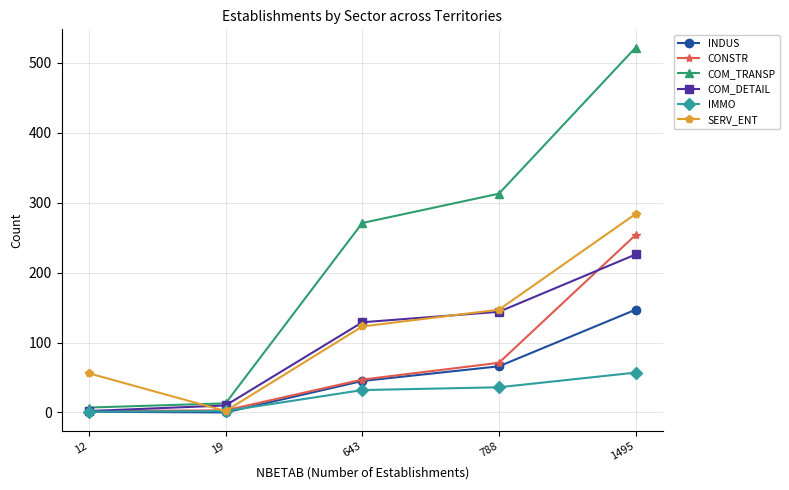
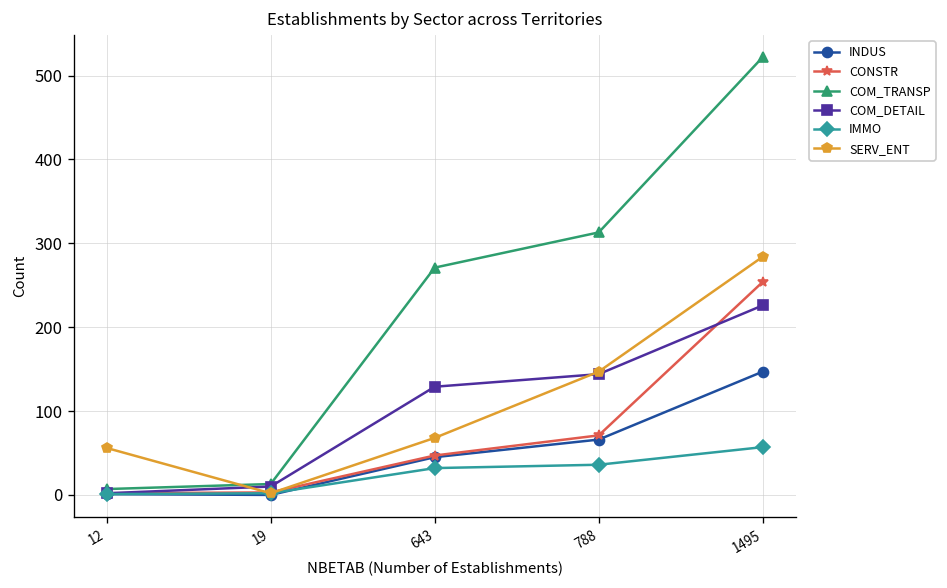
SERV_ENT, 643: 120 -> 70
